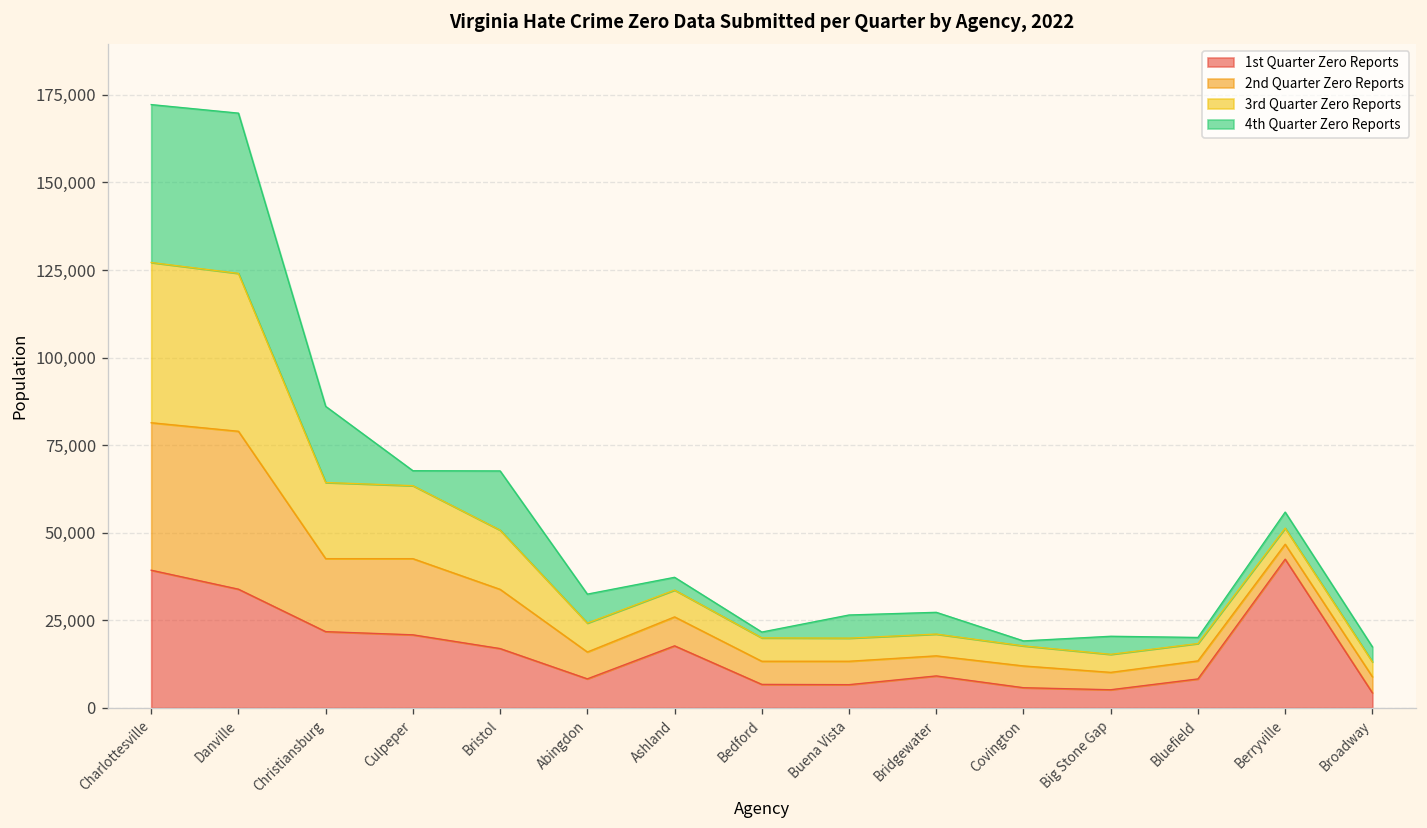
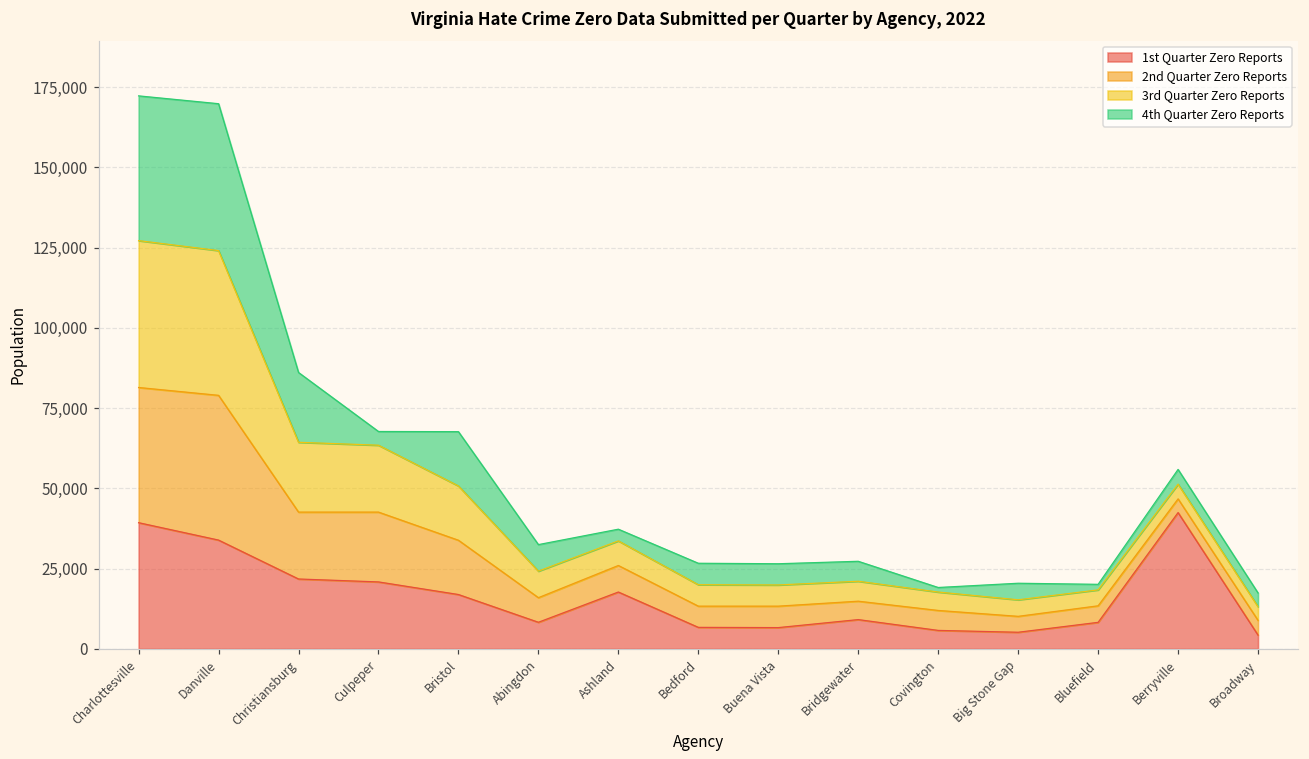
4th Quarter Zero Reports, Bedford: 2,000 -> 7,000
